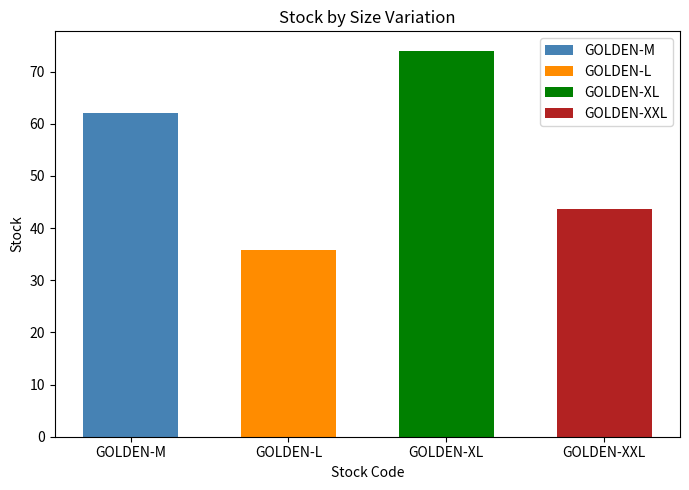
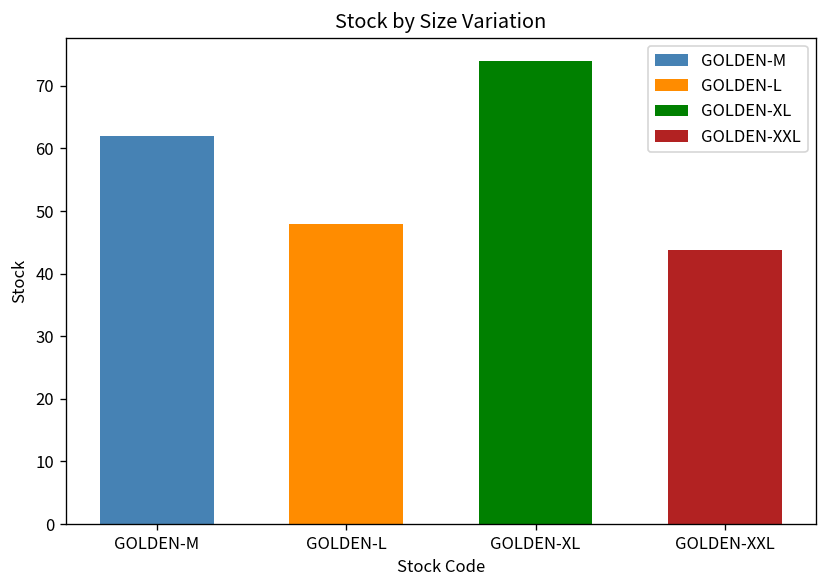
GOLDEN-L: 36 -> 48
